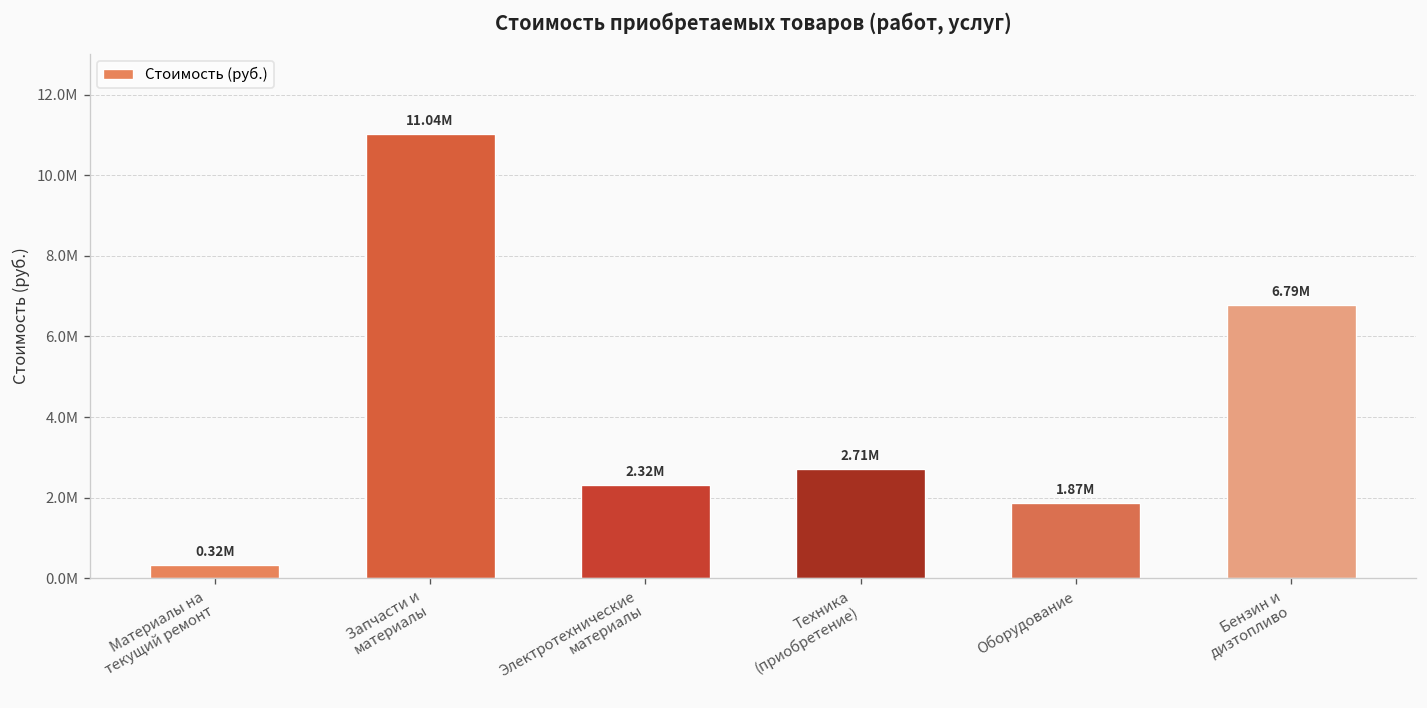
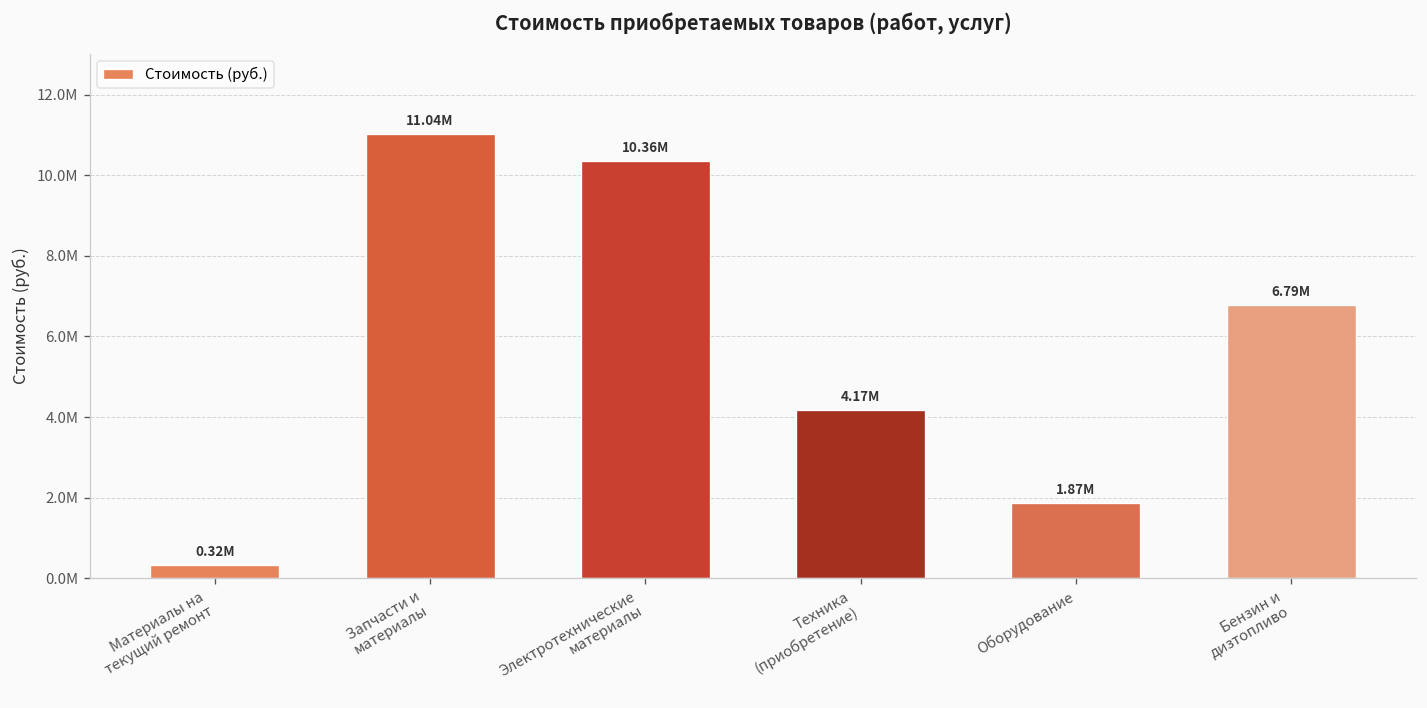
Электротехнические материалы: 2.32M -> 10.36M
Техника (приобретение): 2.71M -> 4.17M
